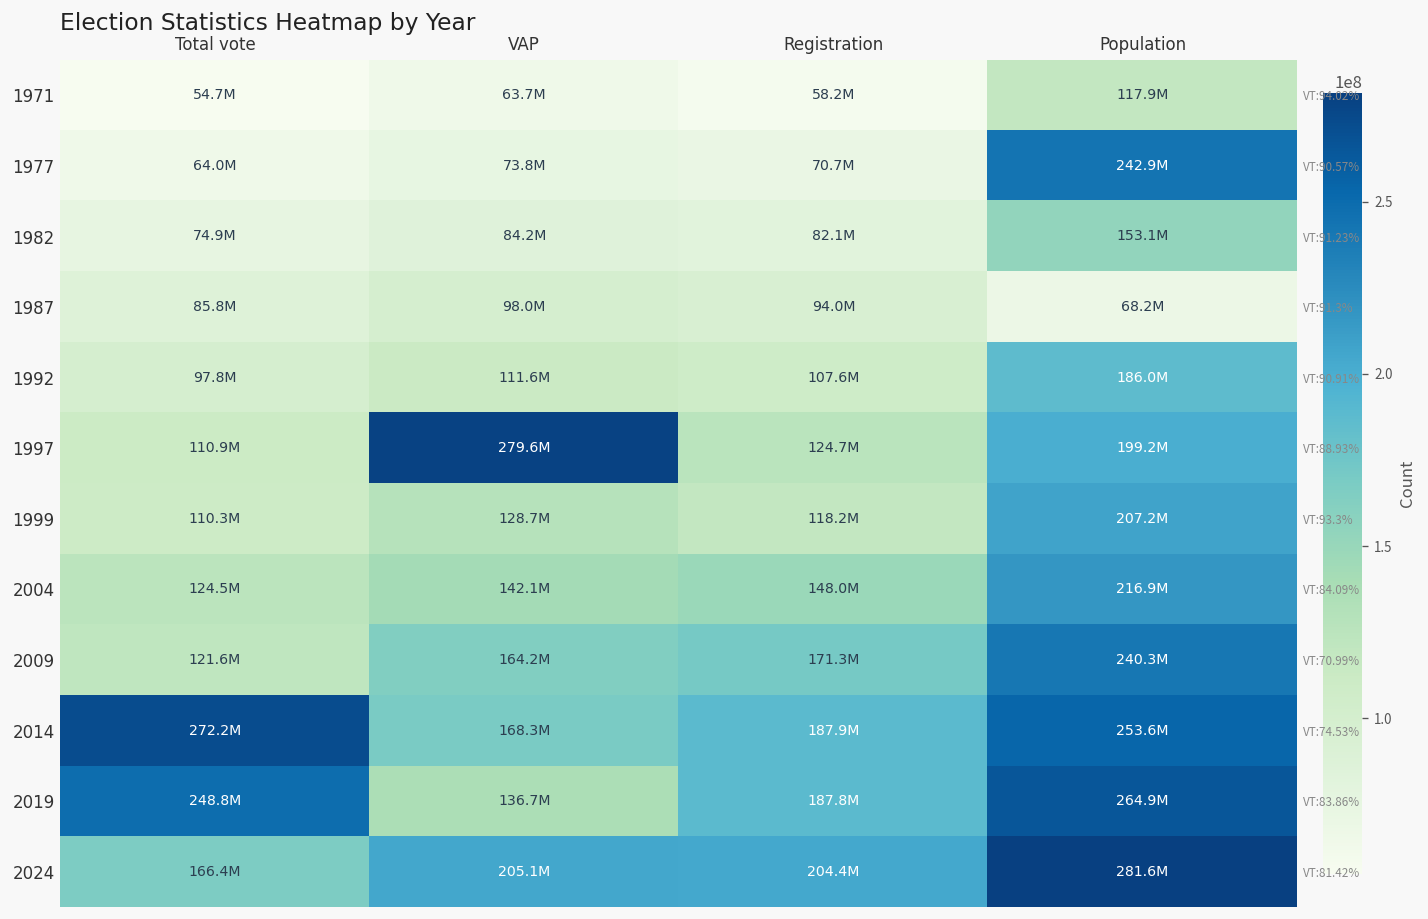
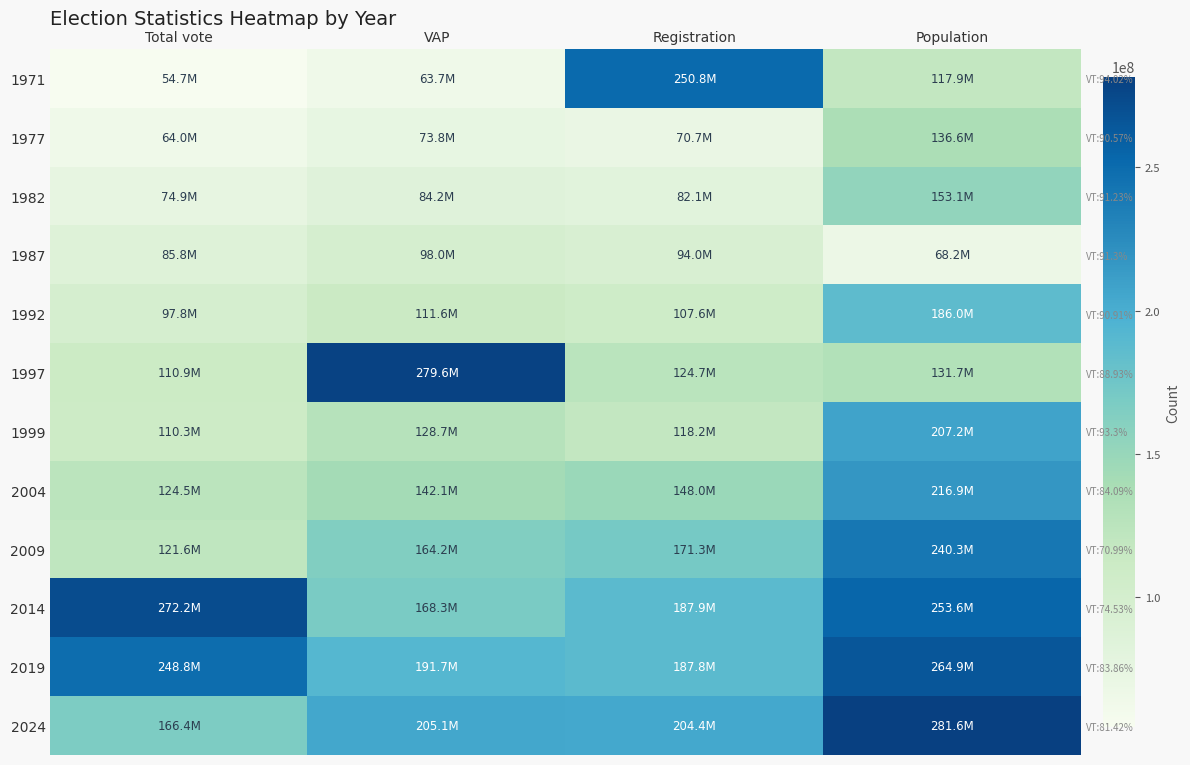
1971, Registration: 58.2M -> 250.8M
1977, Population: 242.9M -> 136.6M
1997, Population: 199.2M -> 131.7M
2019, VAP: 136.7M -> 191.7M
